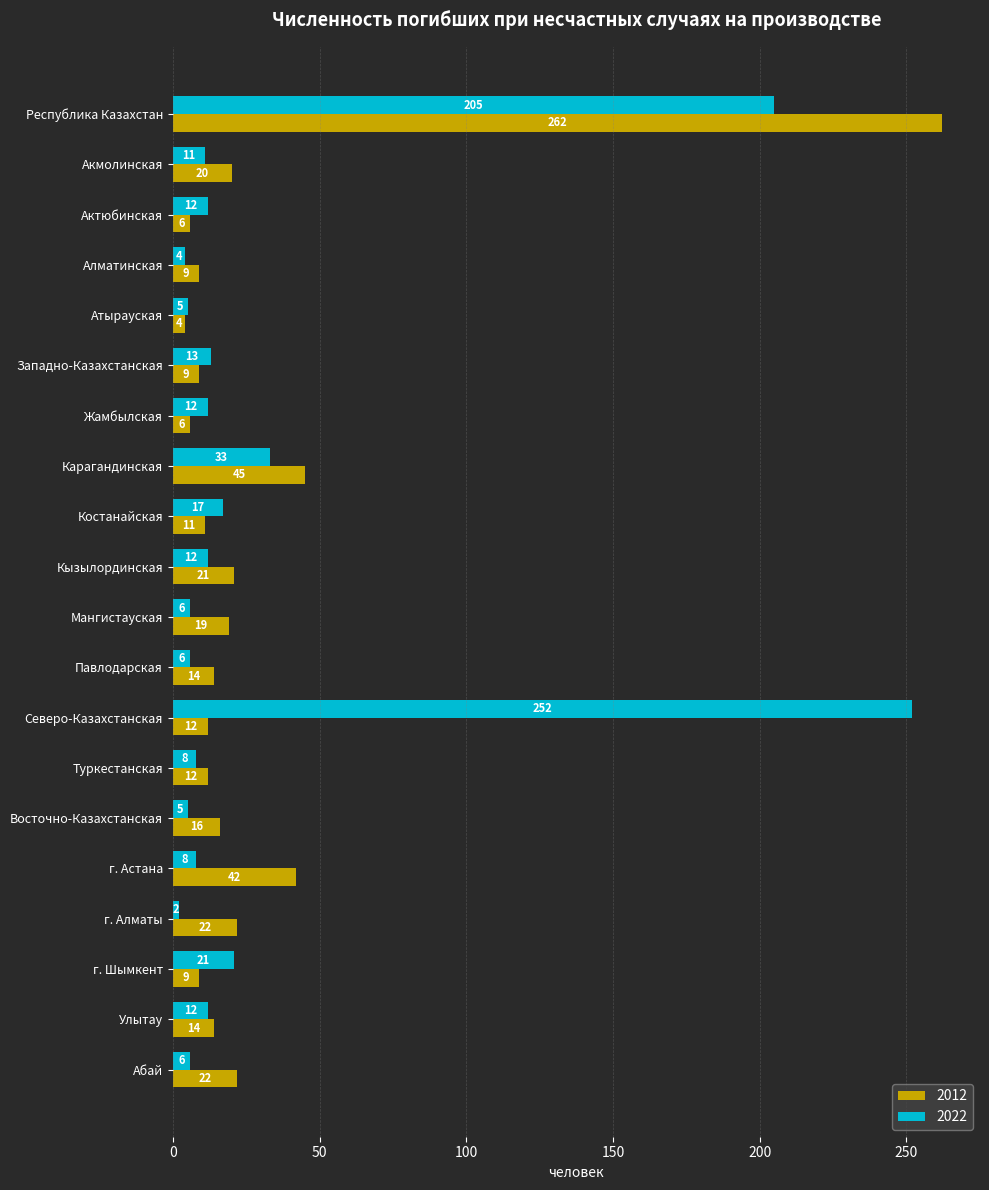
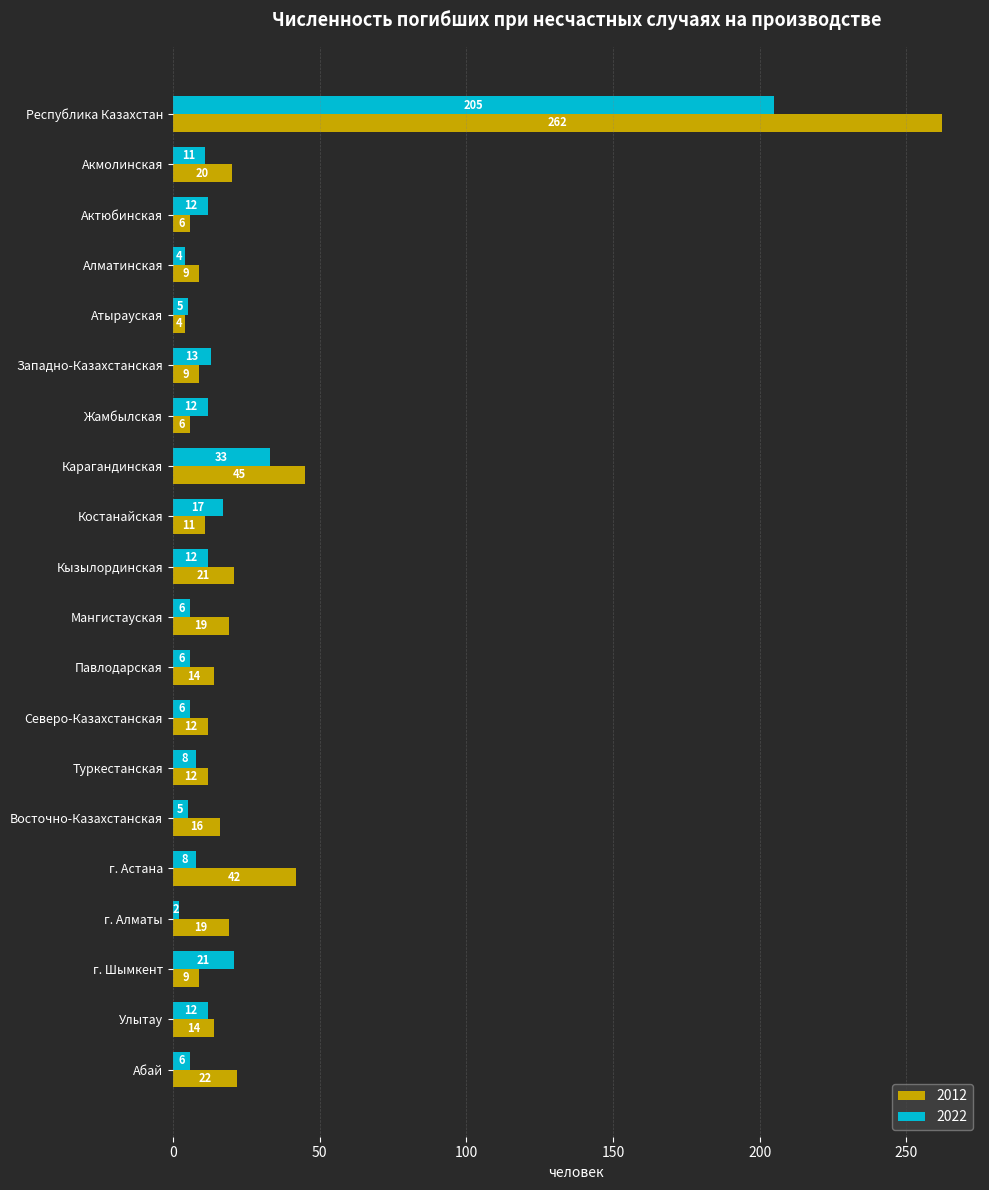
2022, Северо-Казахстанская: 252 -> 6
2012, г. Алматы: 22 -> 19
